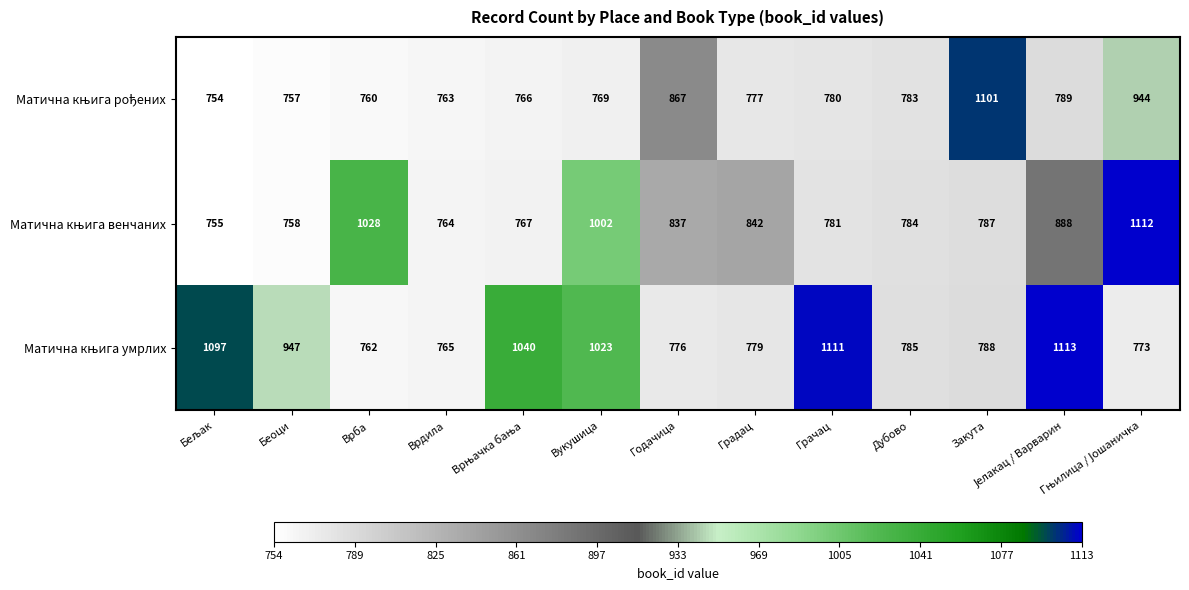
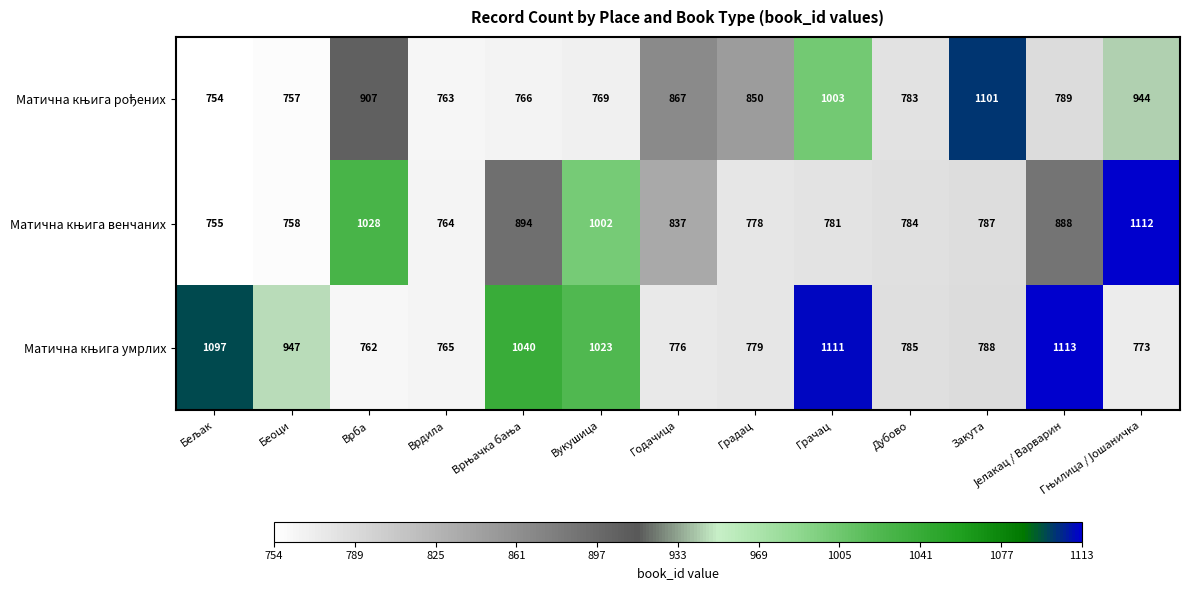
Матична књига рођених, Врба: 760 -> 907
Матична књига рођених, Градац: 777 -> 850
Матична књига рођених, Грачац: 780 -> 1003
Матична књига венчаних, Врњачка бања: 767 -> 894
Матична књига венчаних, Градац: 842 -> 778
